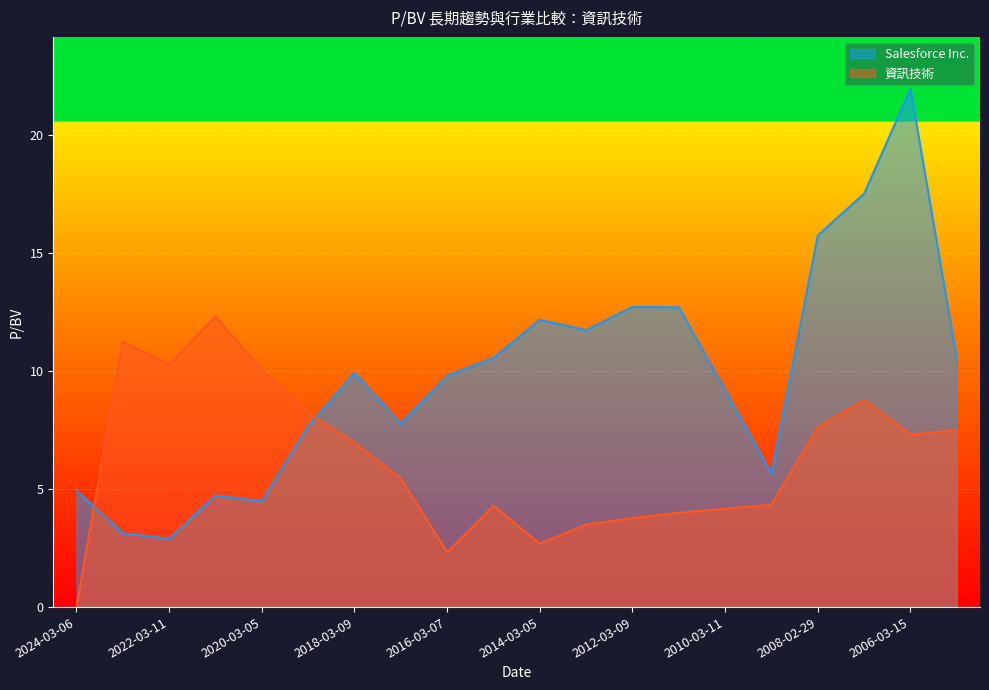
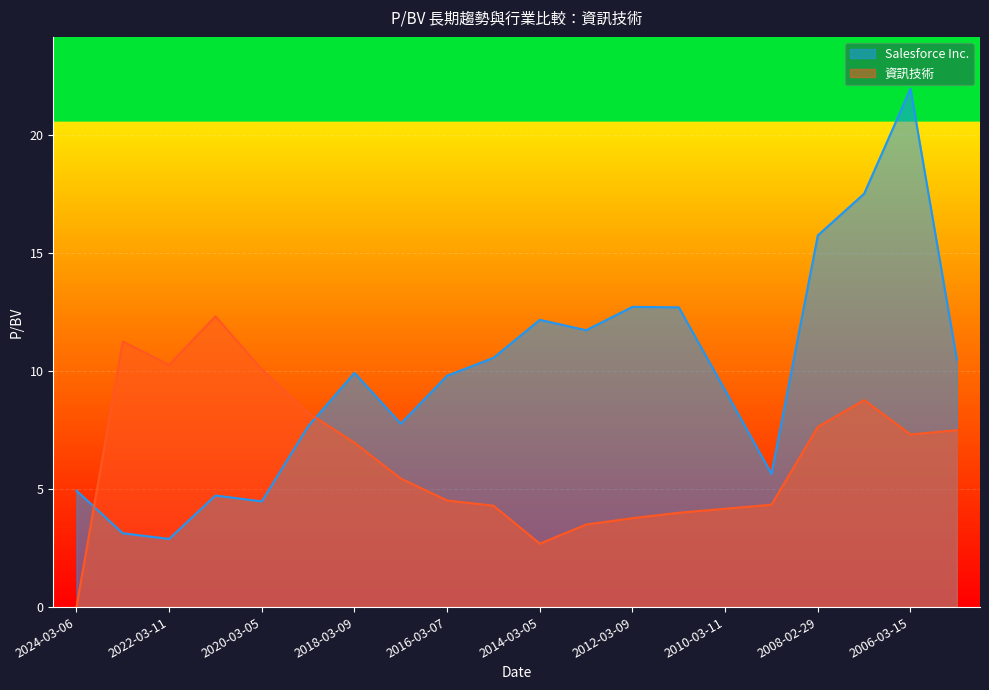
資訊技術, 2016-03-07: 2.3 -> 4.5
